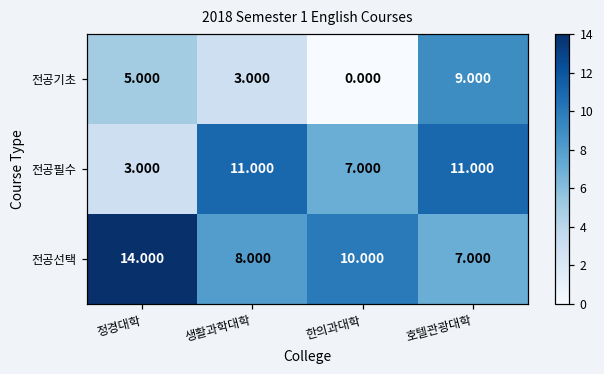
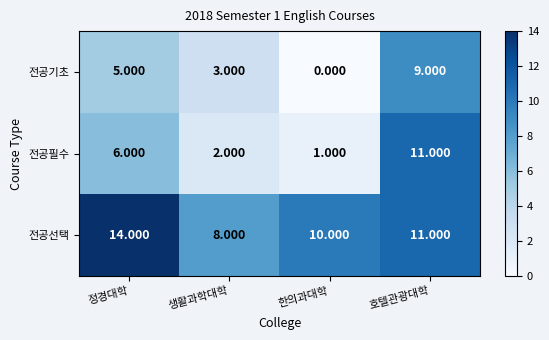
전공필수, 정경대학: 3.000 -> 6.000
전공필수, 생활과학대학: 11.000 -> 2.000
전공필수, 한의과대학: 7.000 -> 1.000
전공선택, 호텔관광대학: 7.000 -> 11.000
